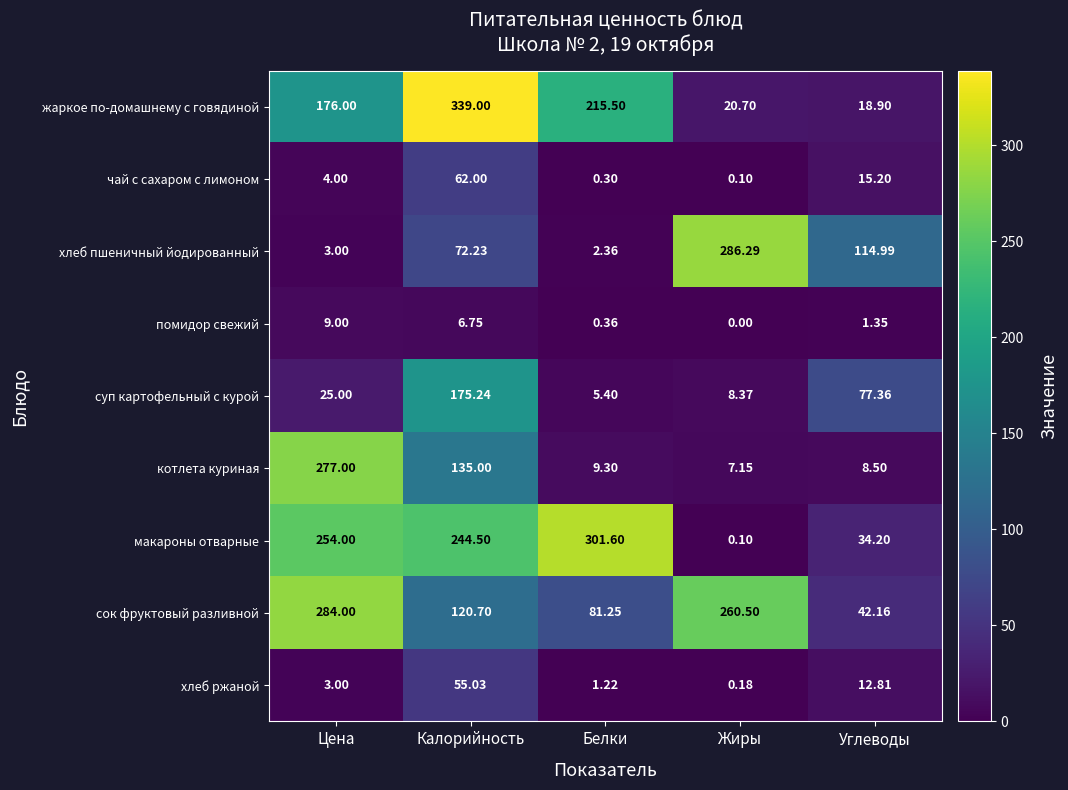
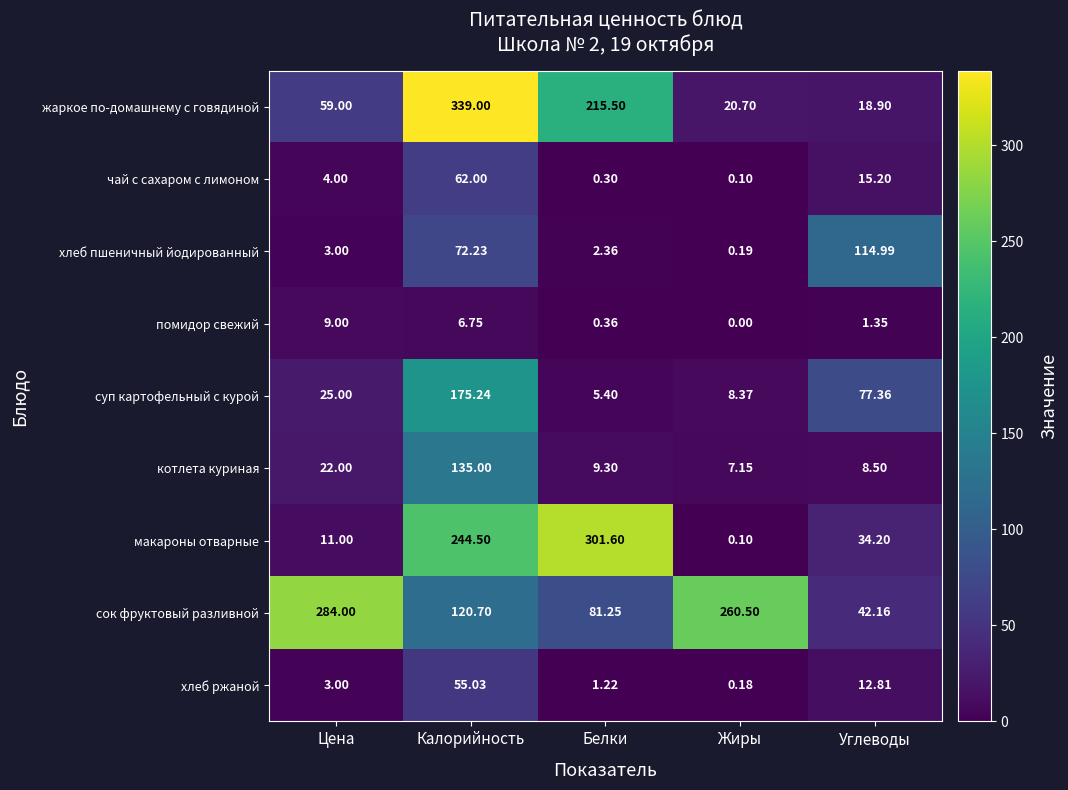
жаркое по-домашнему с говядиной, Цена: 176.00 -> 59.00
хлеб пшеничный йодированный, Жиры: 286.29 -> 0.19
котлета куриная, Цена: 277.00 -> 22.00
макароны отварные, Цена: 254.00 -> 11.00
